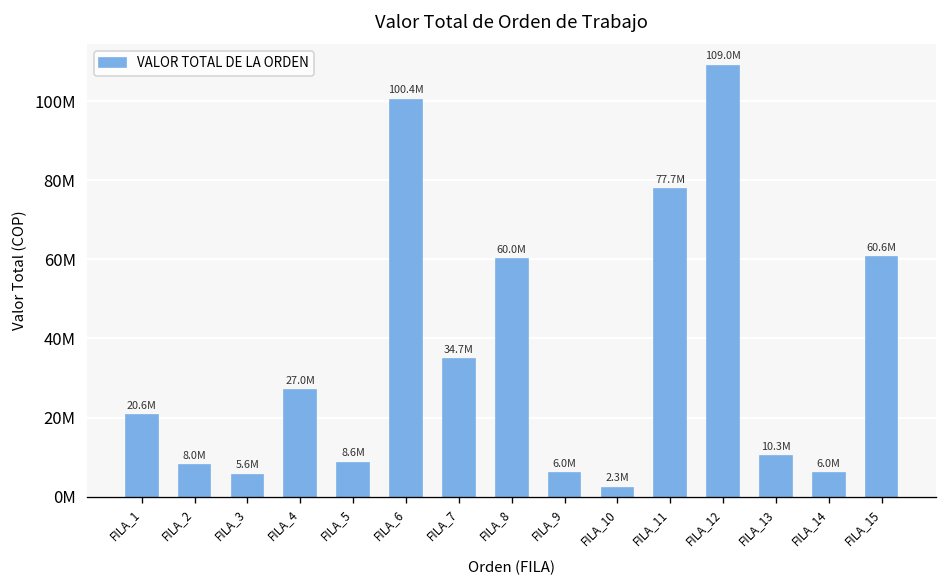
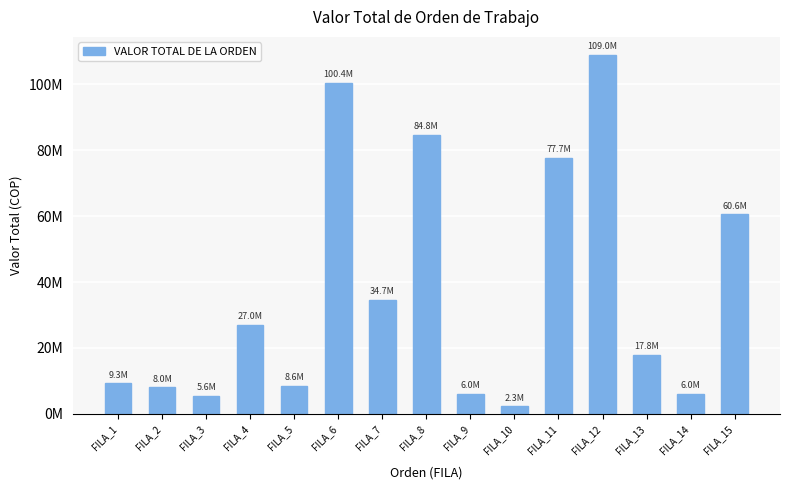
FILA_1: 20.6M -> 9.3M
FILA_8: 60.0M -> 84.8M
FILA_13: 10.3M -> 17.8M
